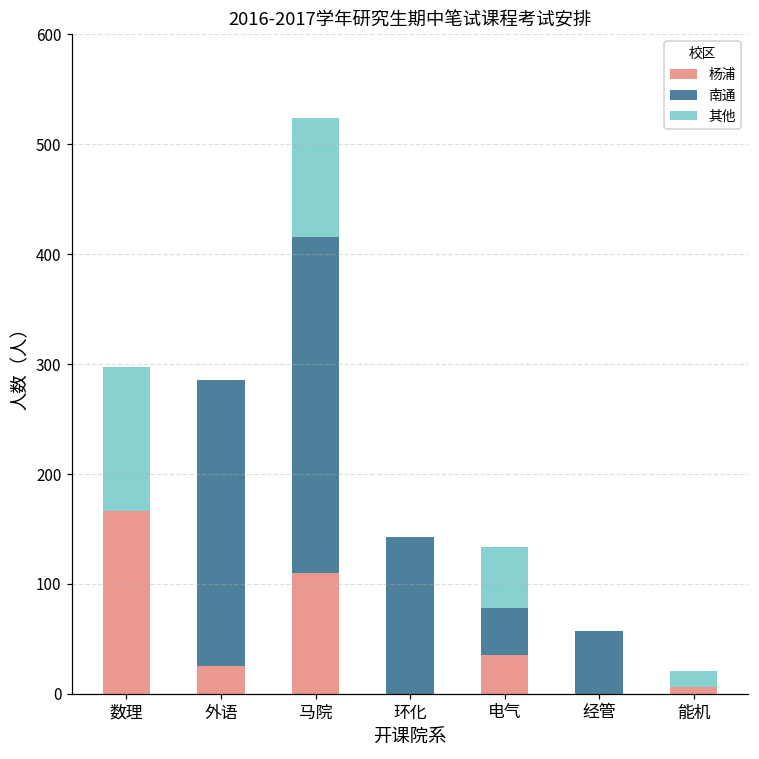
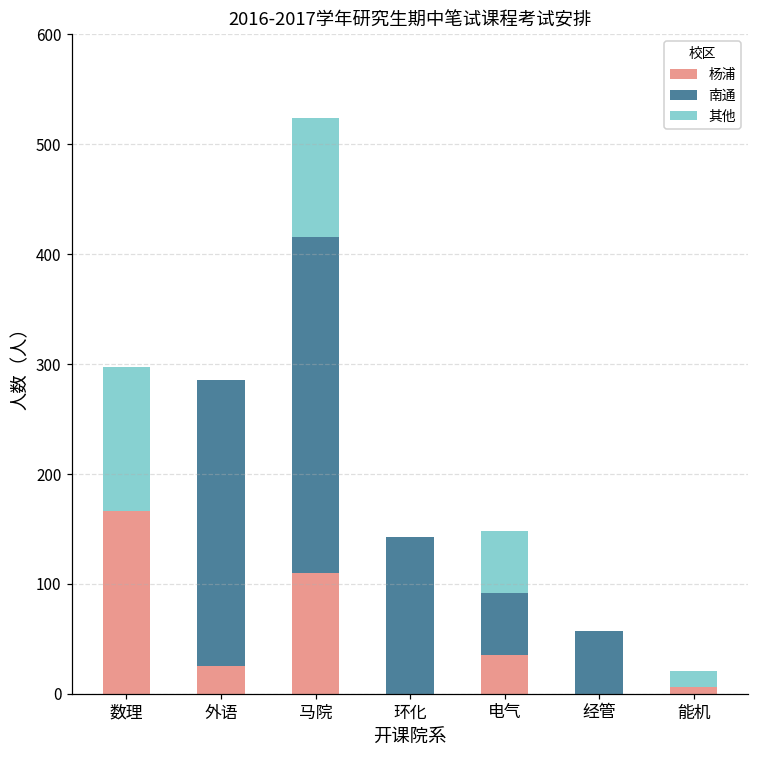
南通, 电气: 40 -> 60
